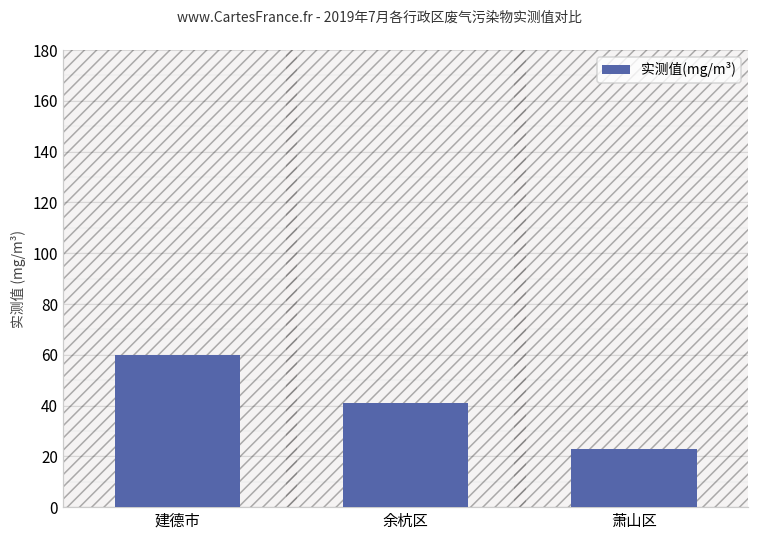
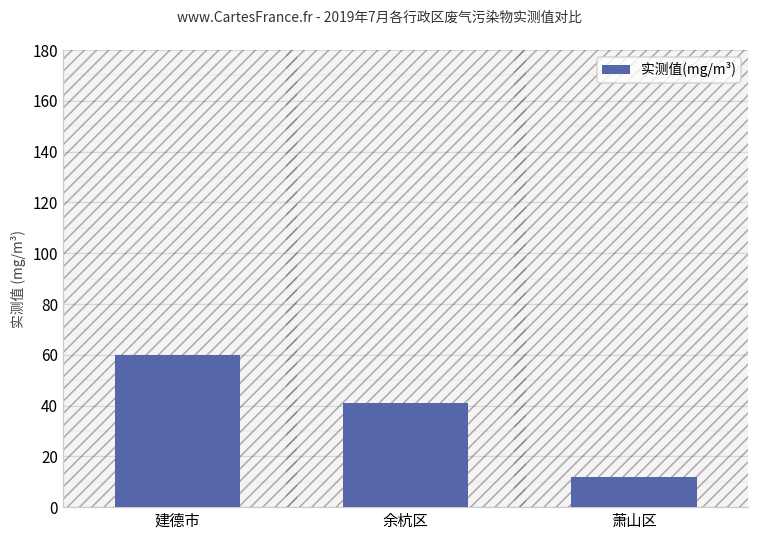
萧山区: 23 -> 12
